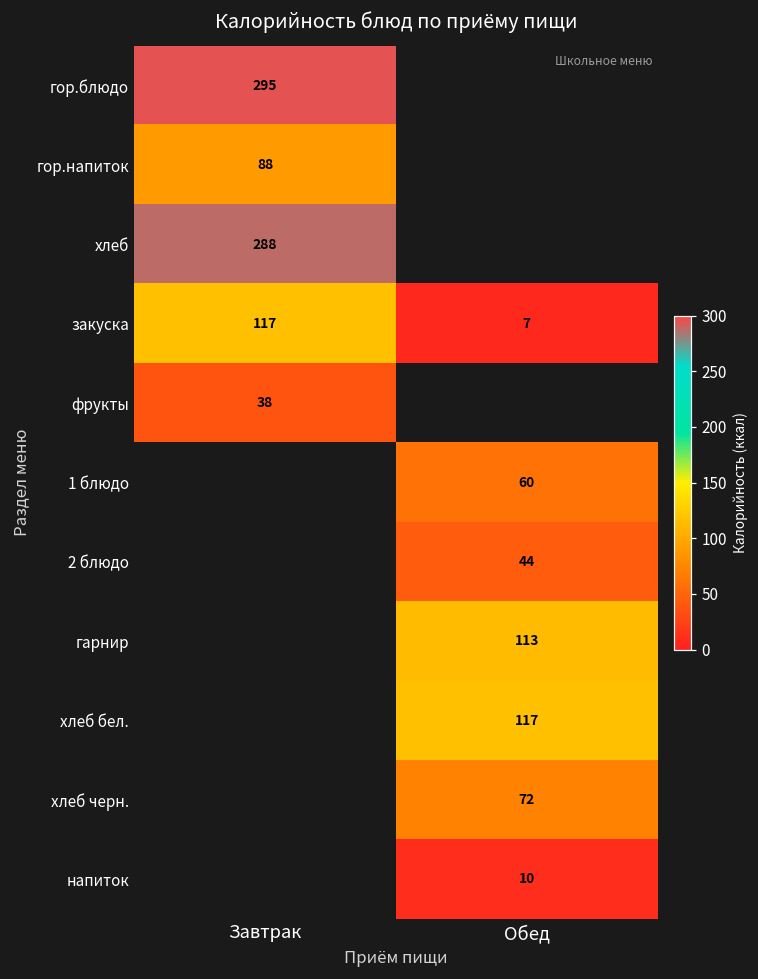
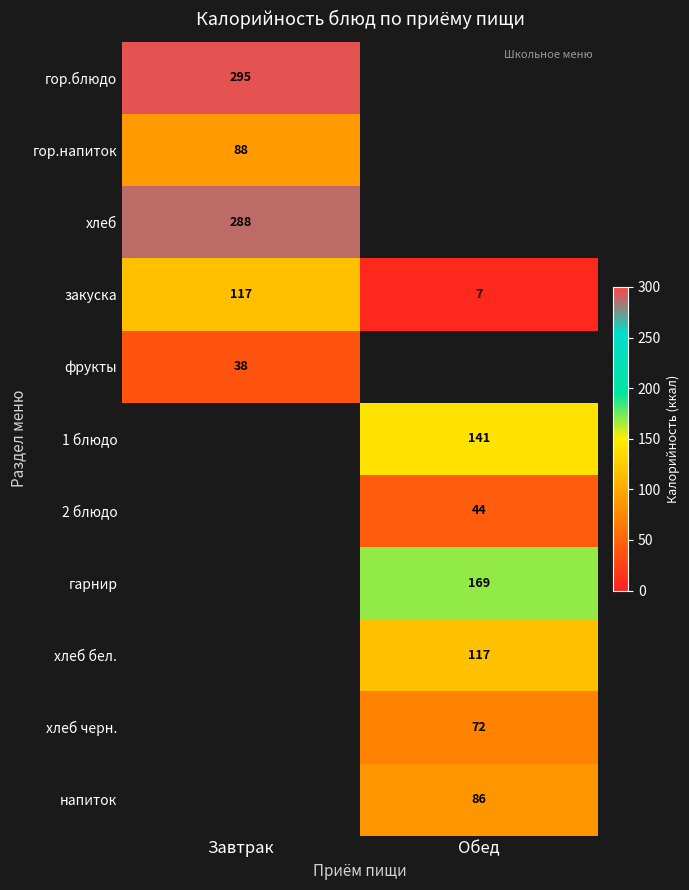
1 блюдо, Обед: 60 -> 141
гарнир, Обед: 113 -> 169
напиток, Обед: 10 -> 86
